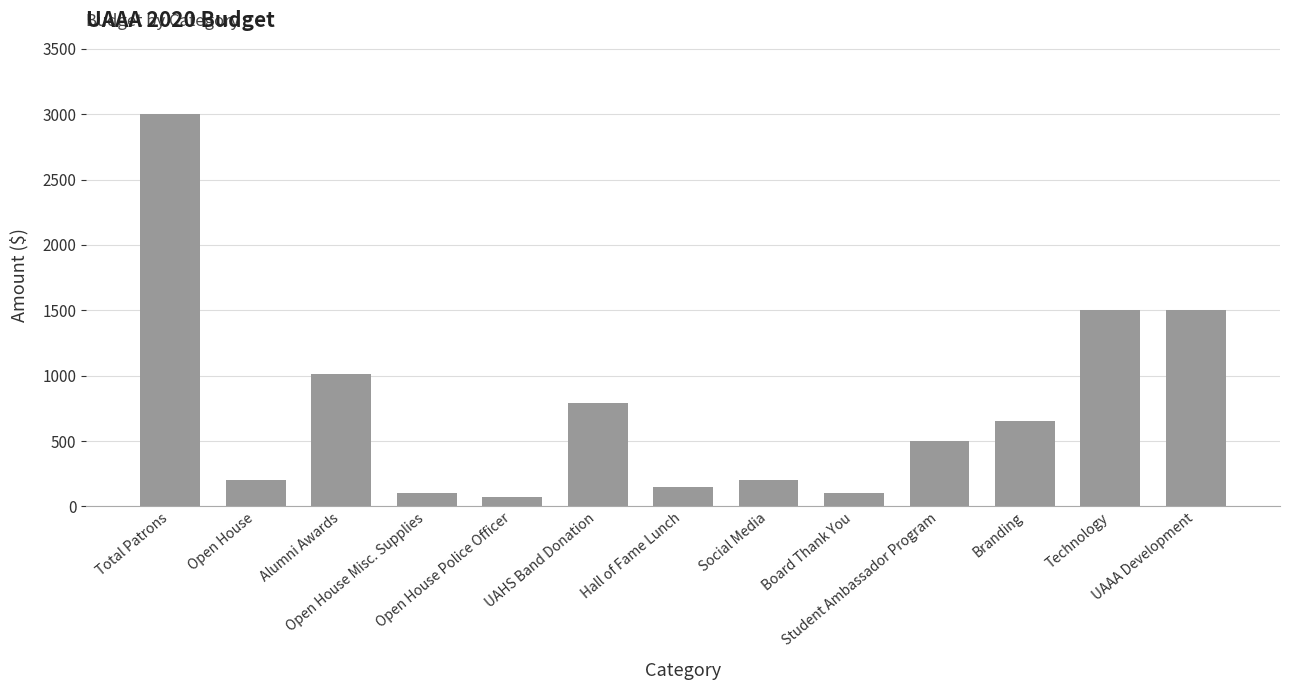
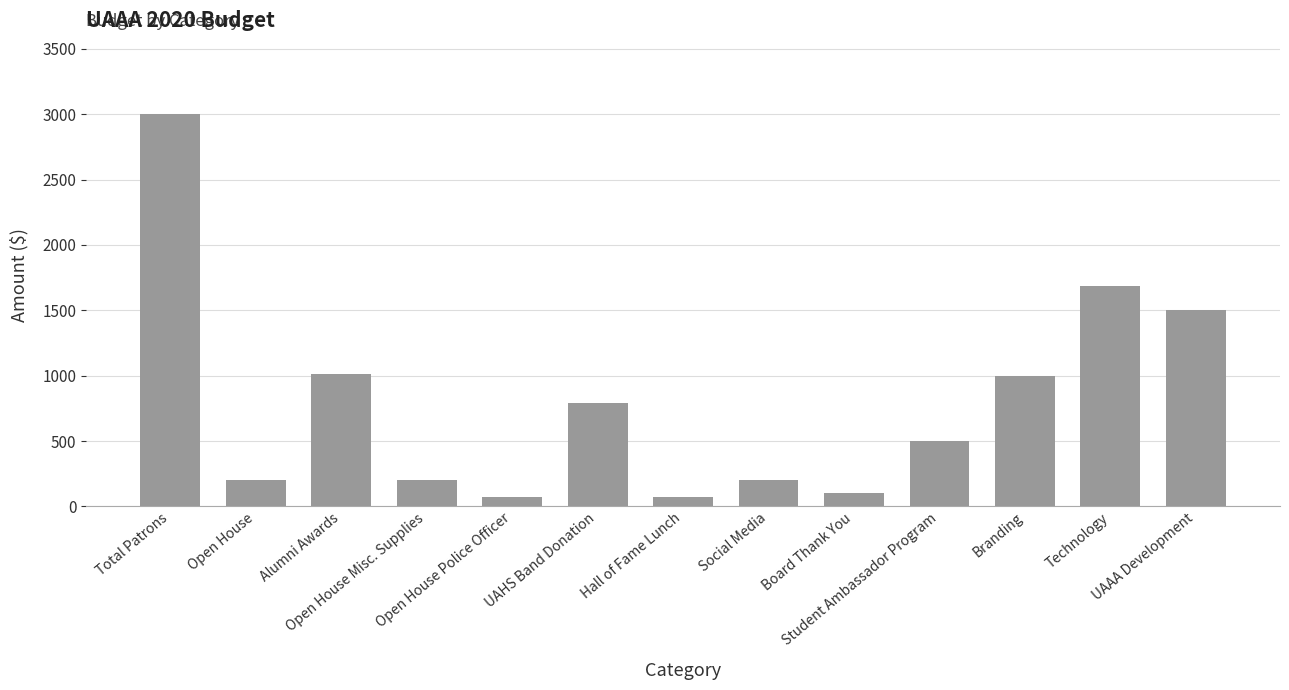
Open House Misc. Supplies: 100 -> 200
Hall of Fame Lunch: 150 -> 70
Branding: 650 -> 1000
Technology: 1500 -> 1690
